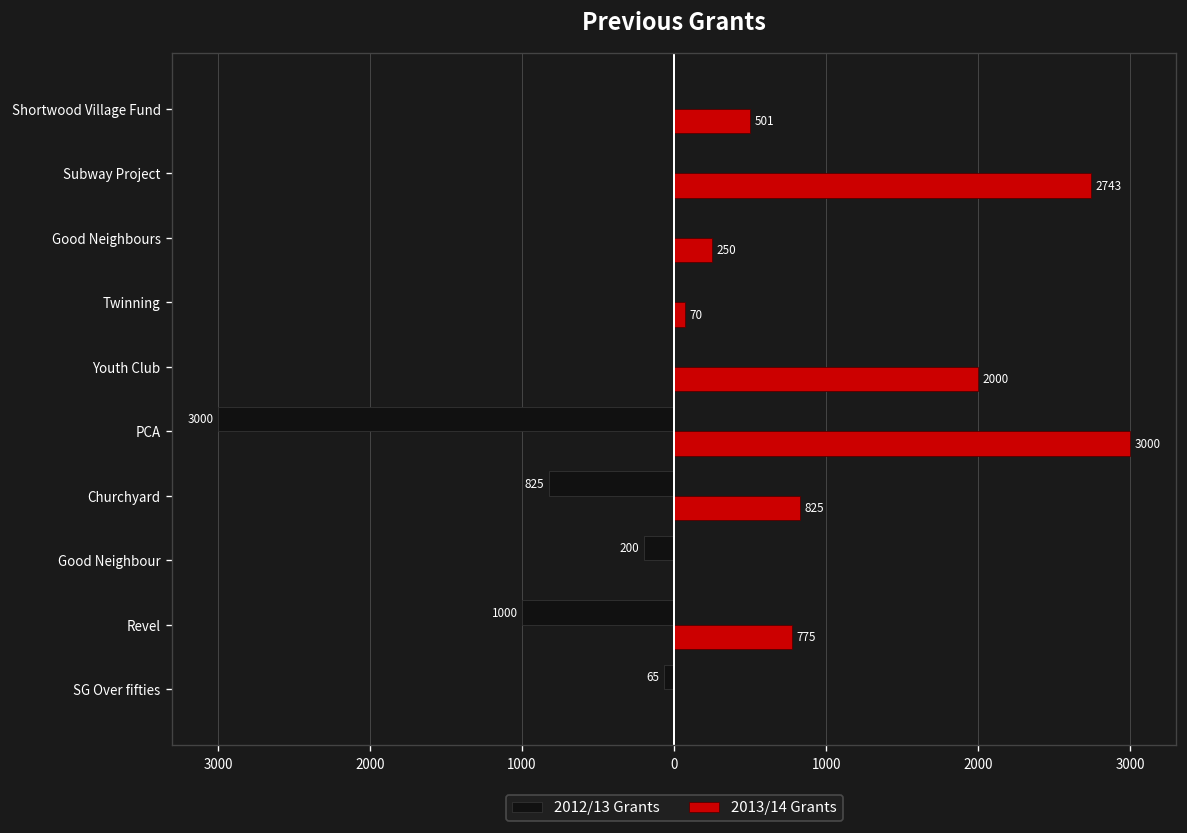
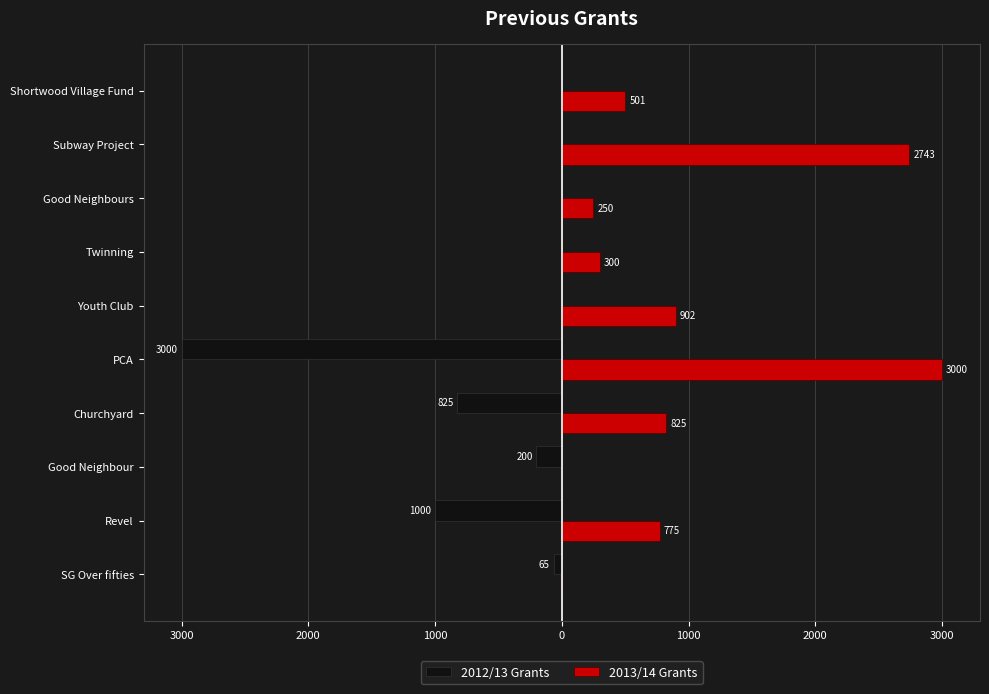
2013/14 Grants, Twinning: 70 -> 300
2013/14 Grants, Youth Club: 2000 -> 902
